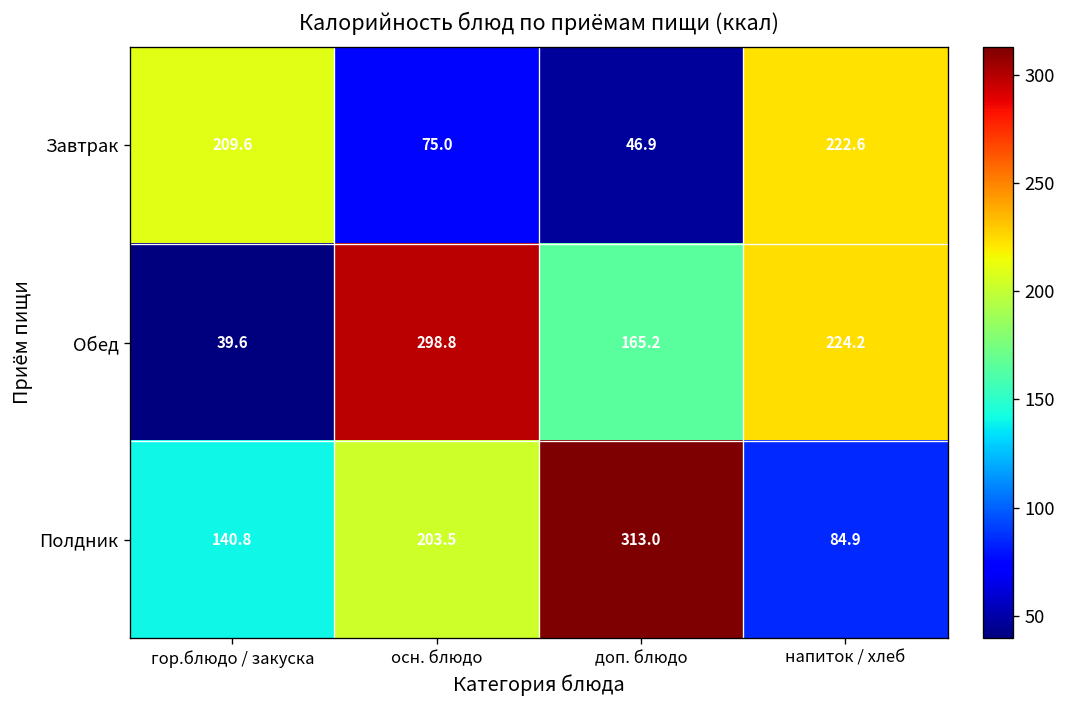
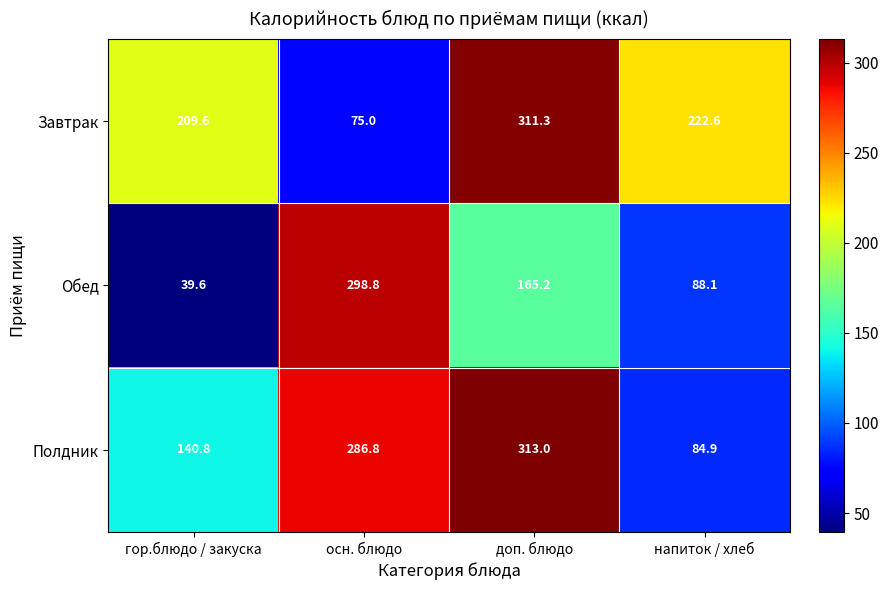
Завтрак, доп. блюдо: 46.9 -> 311.3
Обед, напиток / хлеб: 224.2 -> 88.1
Полдник, осн. блюдо: 203.5 -> 286.8
